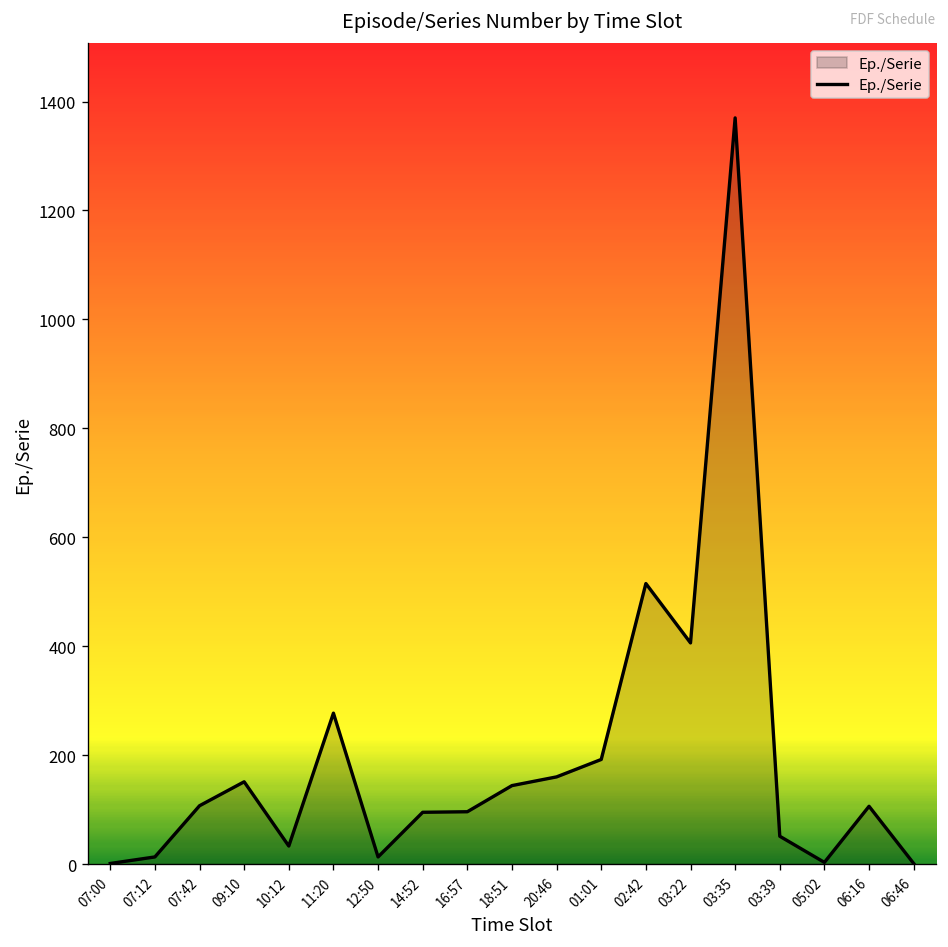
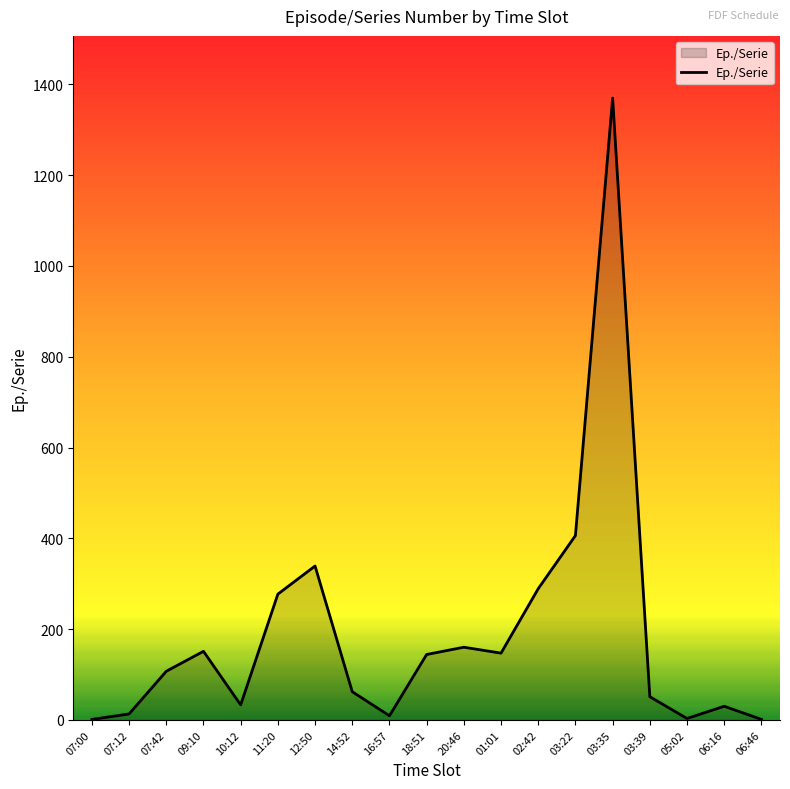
12:50: 10 -> 340
14:52: 100 -> 60
16:57: 100 -> 10
01:01: 190 -> 150
02:42: 520 -> 290
06:16: 110 -> 30
